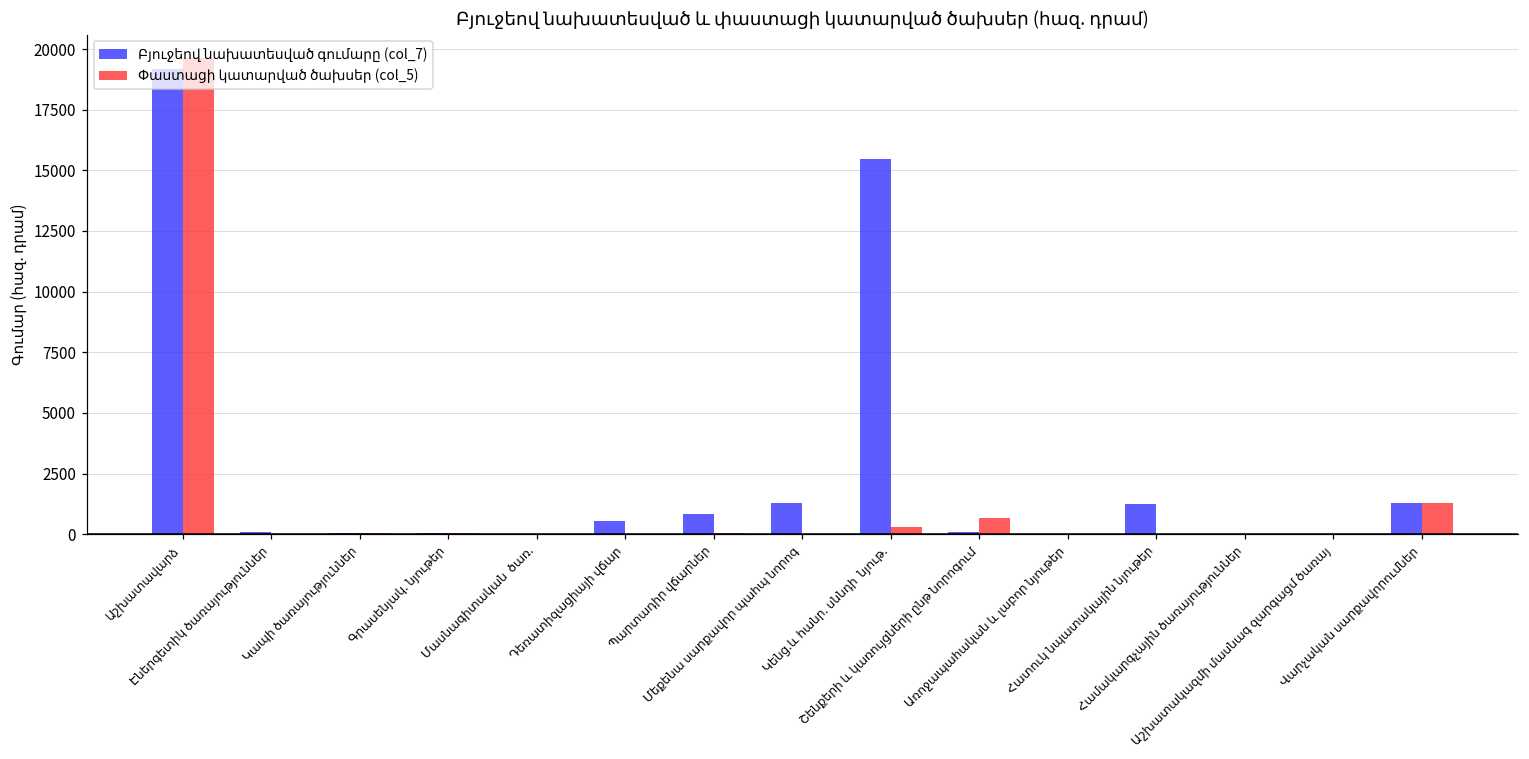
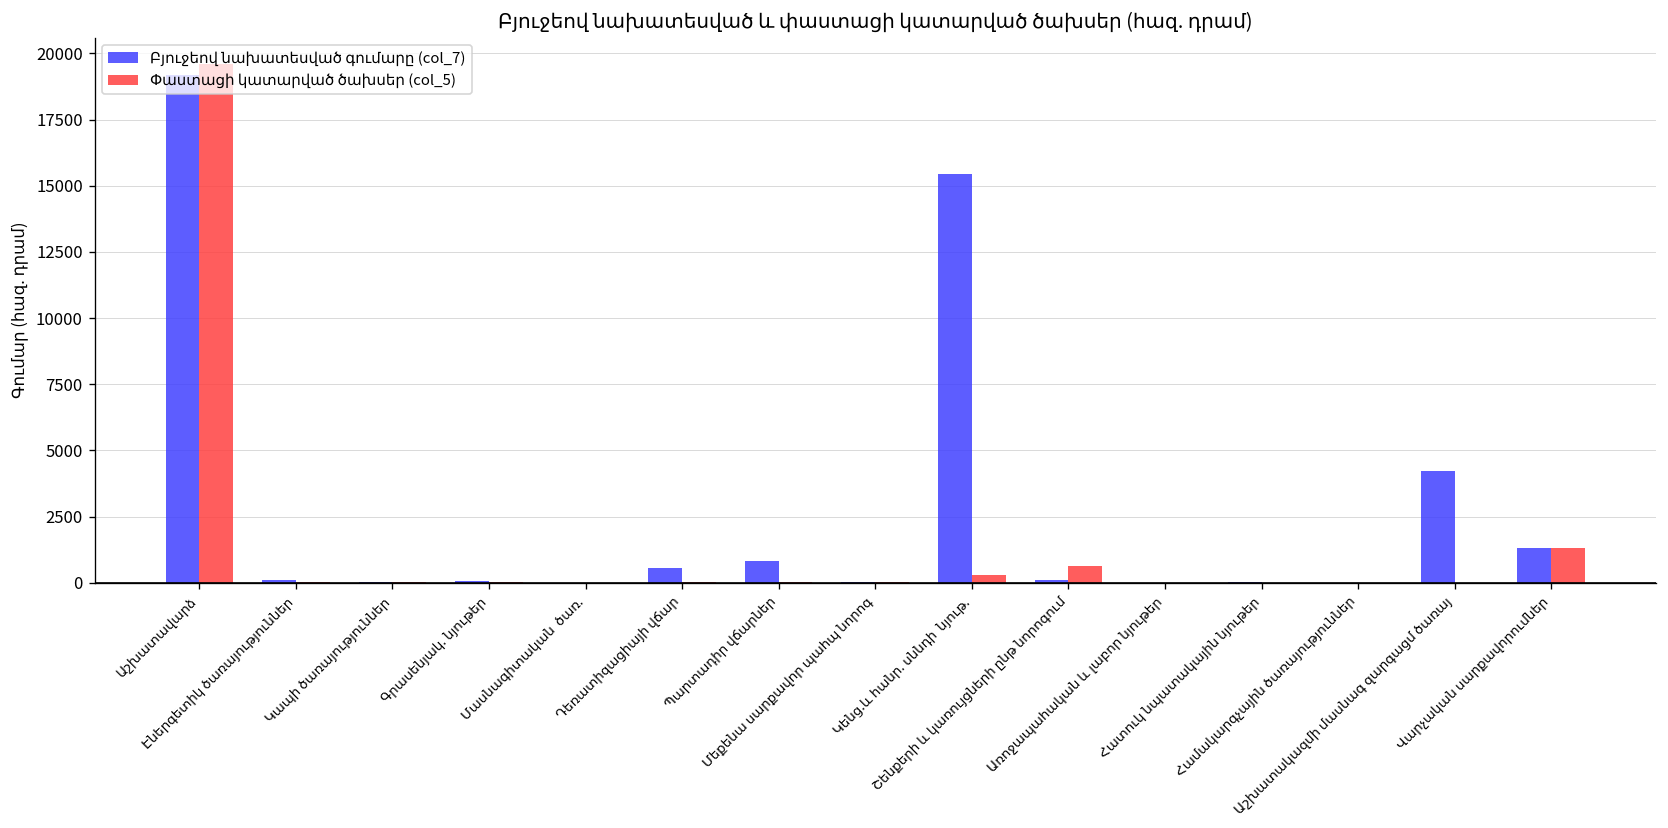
Բյուջեով նախատեսված գումարը (col_7), Մեքենա սարքավոր պահպ նորոգ: 1300 -> 0
Բյուջեով նախատեսված գումարը (col_7), Հատուկ նպատակային նյութեր: 1300 -> 0
Բյուջեով նախատեսված գումարը (col_7), Աշխատակազմի մասնագ զարգացմ ծառայ: 0 -> 4200
